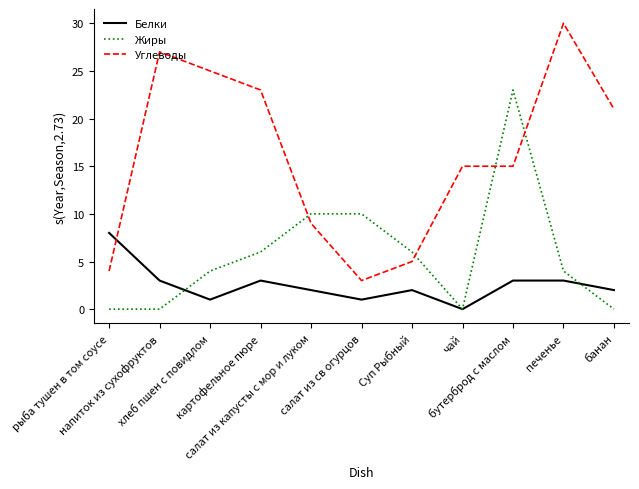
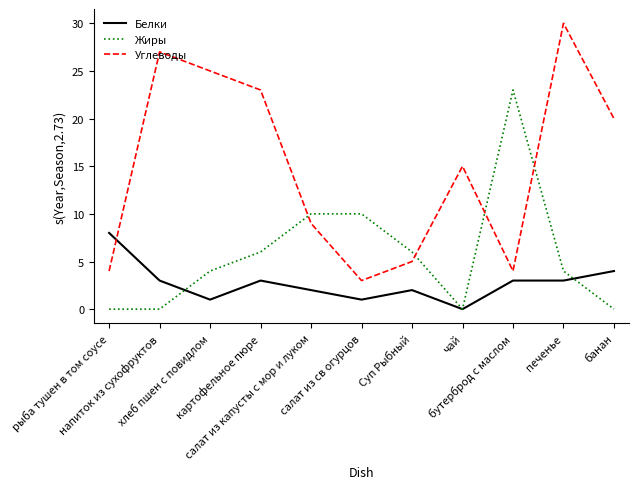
Углеводы, бутерброд с маслом: 15 -> 4
Белки, банан: 2 -> 4
Углеводы, банан: 21 -> 20
